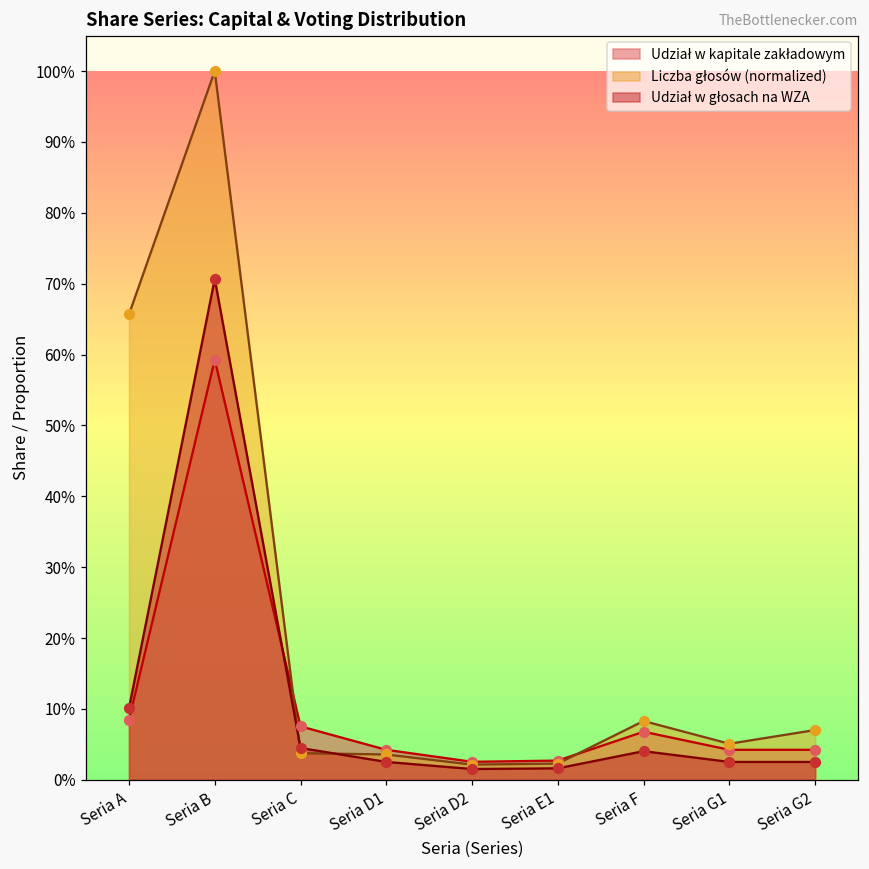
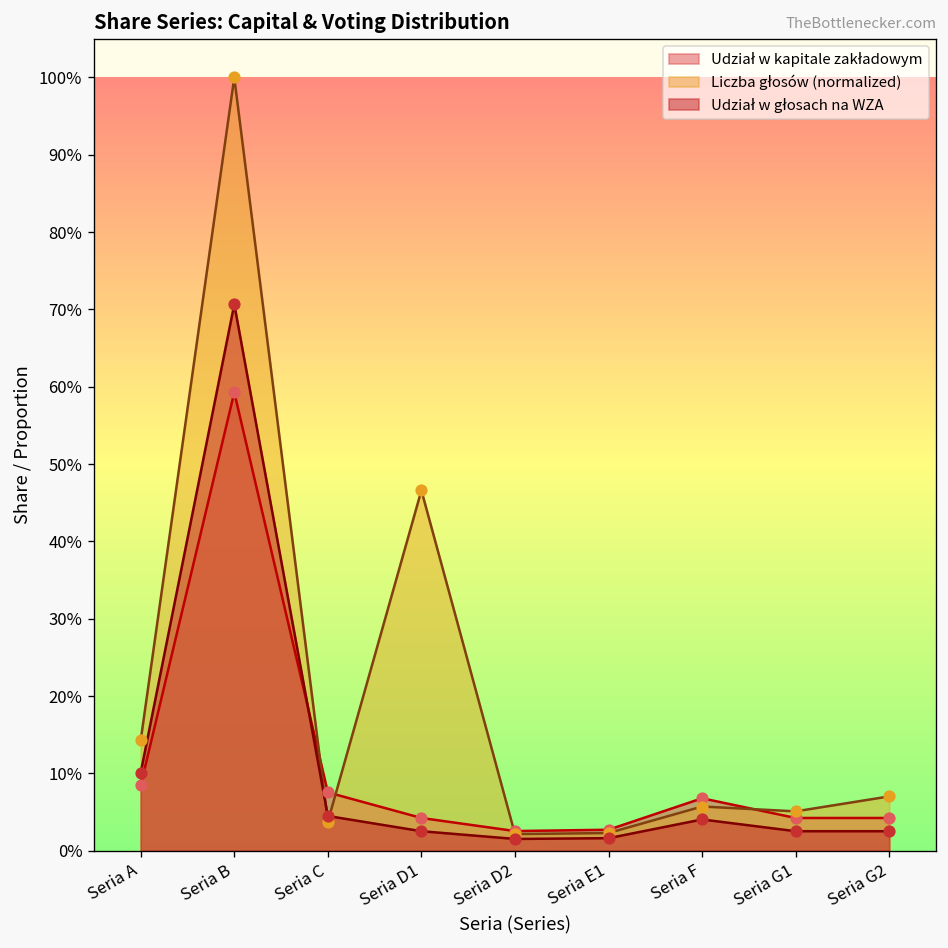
Liczba głosów (normalized), Seria A: 66% -> 14%
Liczba głosów (normalized), Seria D1: 4% -> 47%
Liczba głosów (normalized), Seria F: 8% -> 6%
